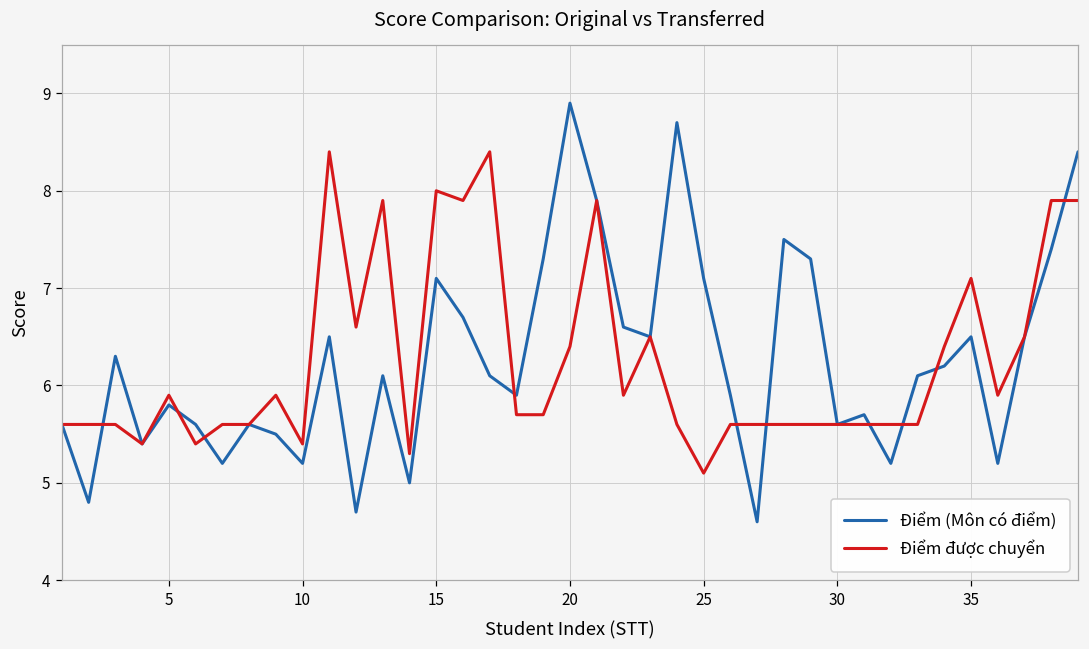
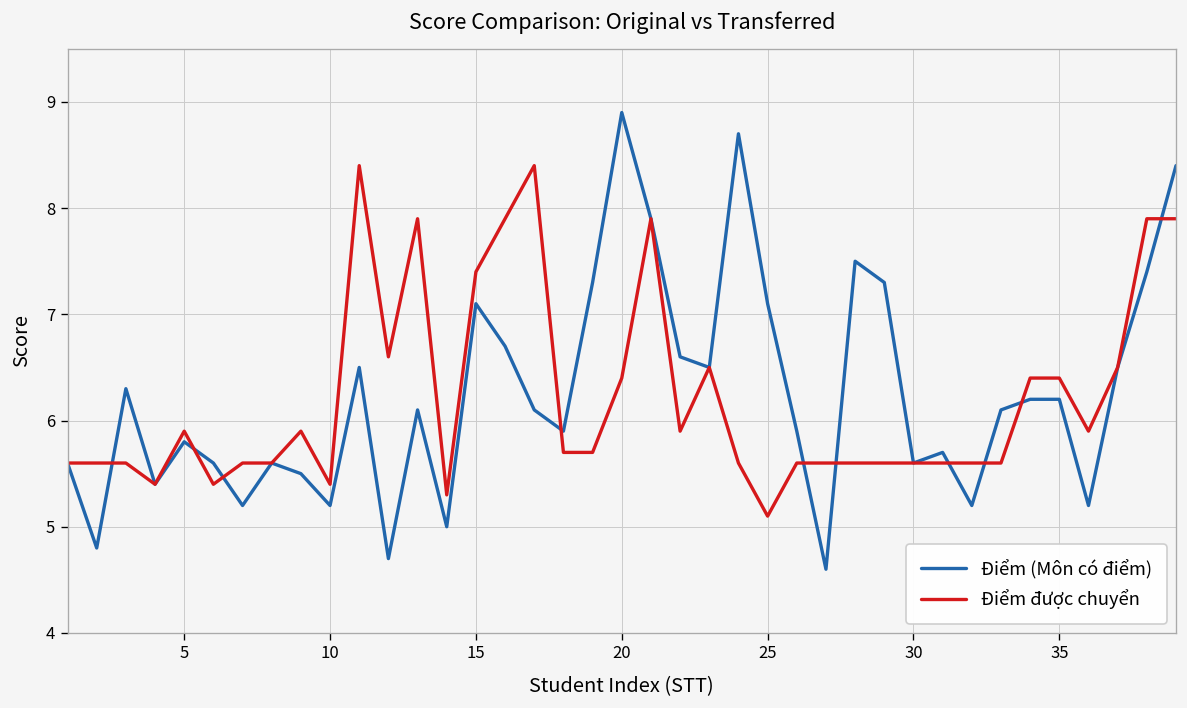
Điểm được chuyển, 15: 8.0 -> 7.4
Điểm (Môn có điểm), 35: 6.5 -> 6.2
Điểm được chuyển, 35: 7.1 -> 6.4
